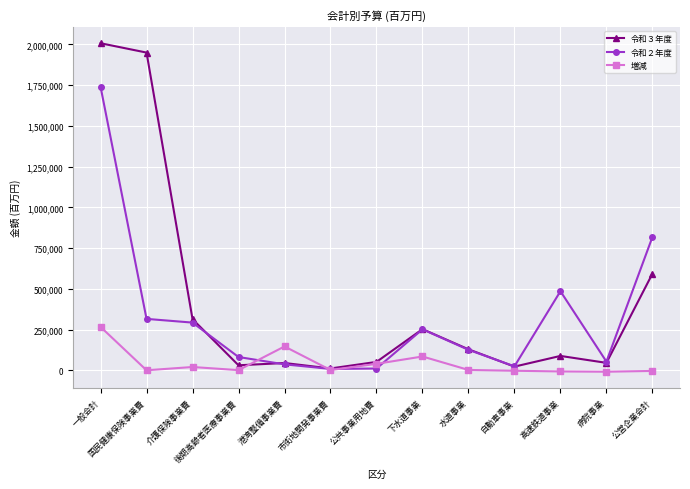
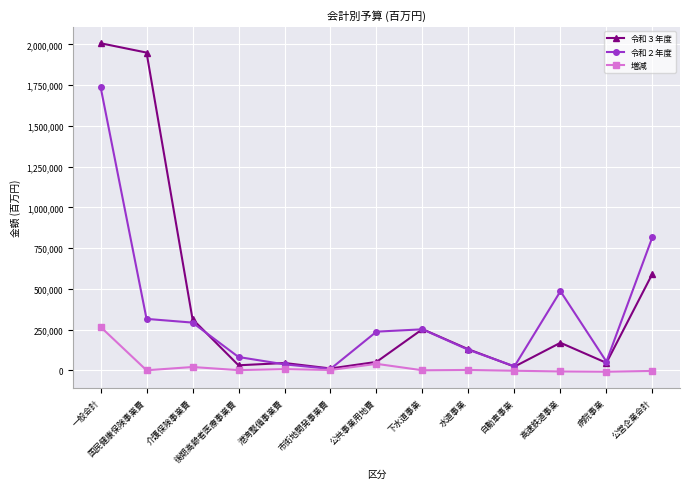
増減, 港湾整備事業費: 150,000 -> 10,000
令和２年度, 公共事業用地費: 10,000 -> 240,000
増減, 下水道事業: 90,000 -> 0
令和３年度, 高速鉄道事業: 90,000 -> 170,000
